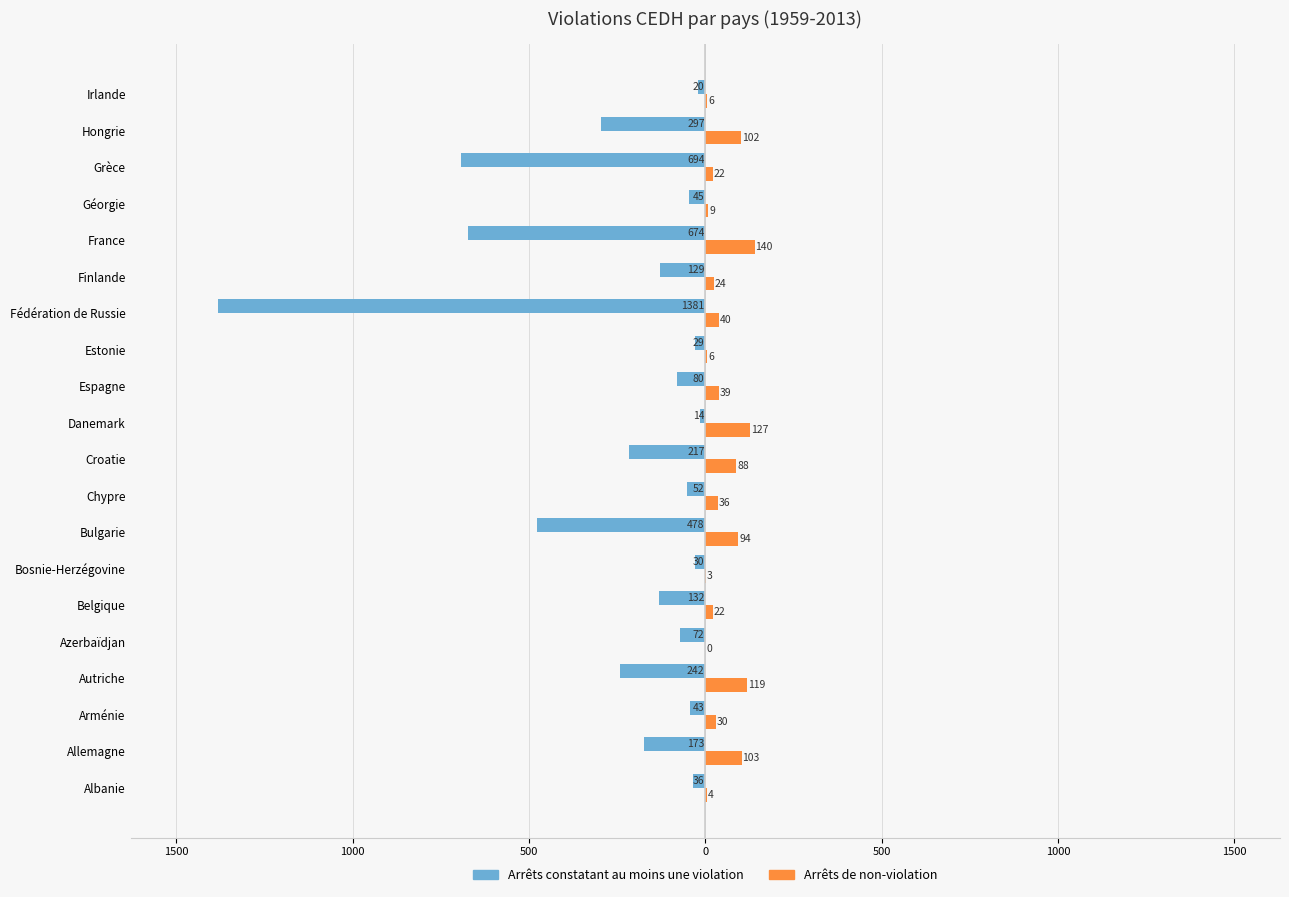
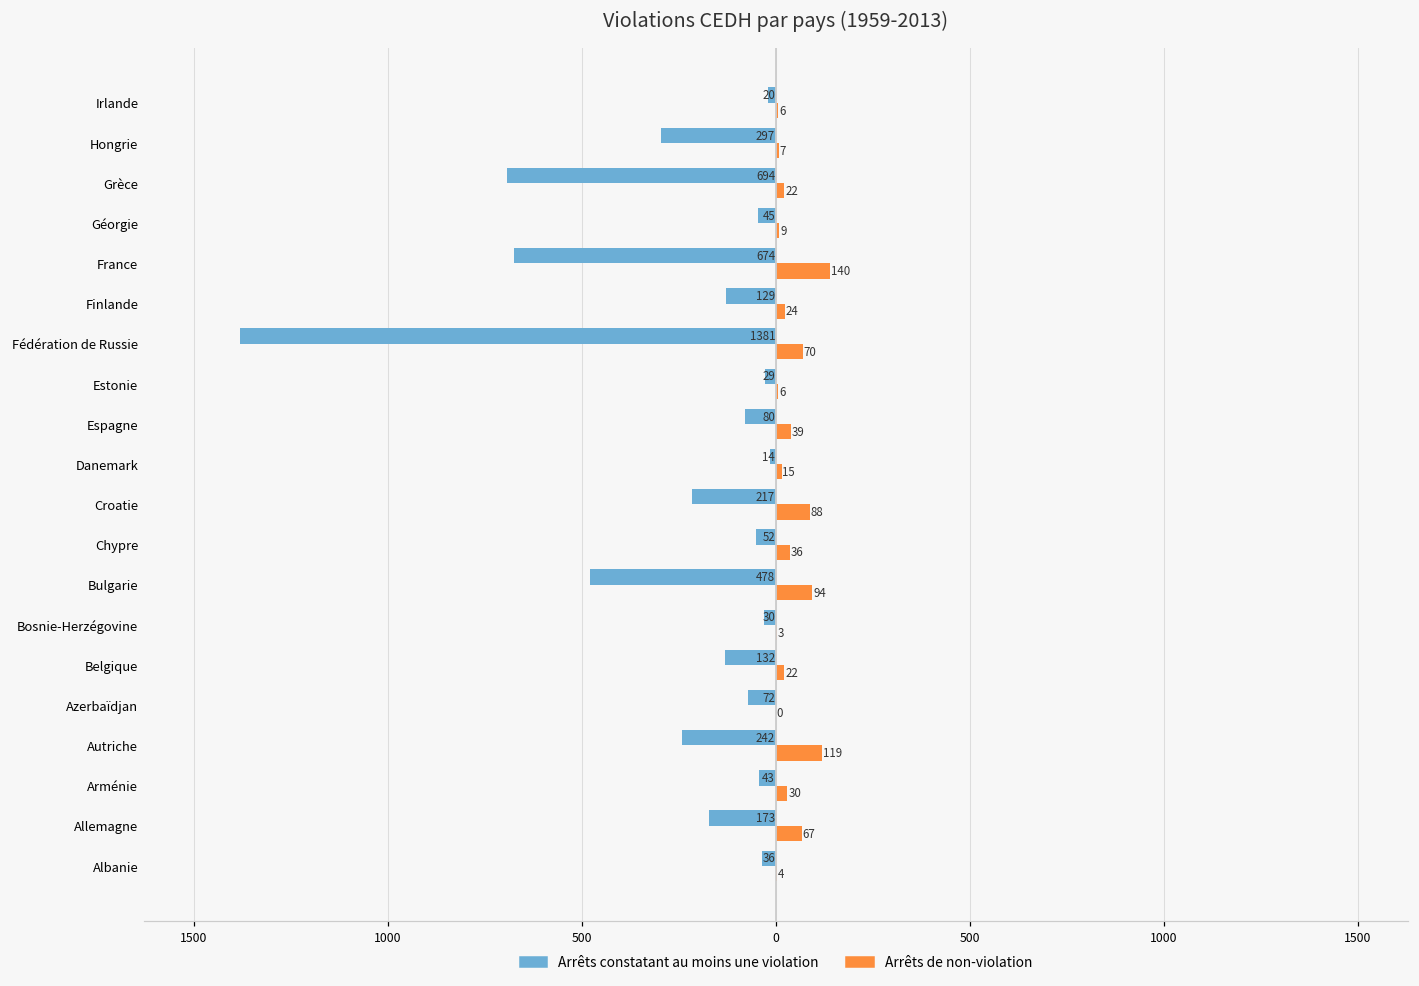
Arrêts de non-violation, Hongrie: 102 -> 7
Arrêts de non-violation, Fédération de Russie: 40 -> 70
Arrêts de non-violation, Danemark: 127 -> 15
Arrêts de non-violation, Allemagne: 103 -> 67
